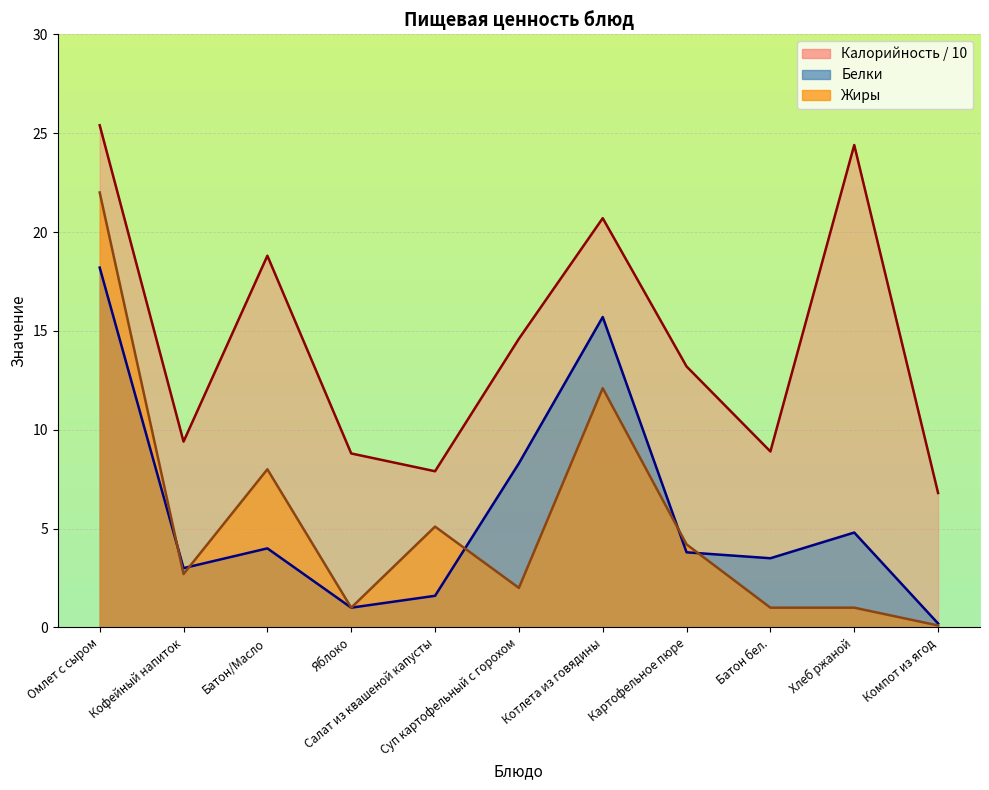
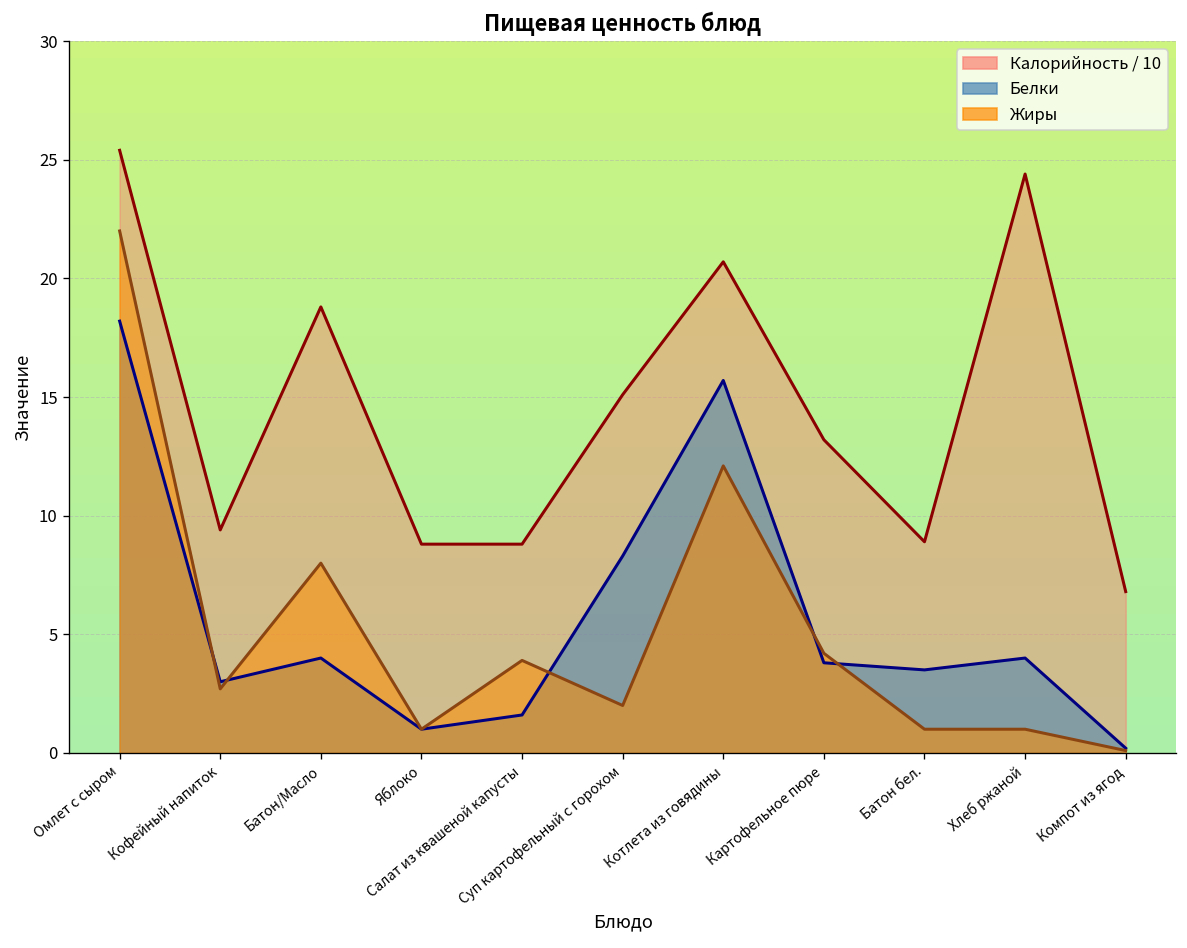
Калорийность / 10, Салат из квашеной капусты: 7.9 -> 8.8
Жиры, Салат из квашеной капусты: 5.1 -> 3.9
Калорийность / 10, Суп картофельный с горохом: 14.6 -> 15.1
Белки, Хлеб ржаной: 4.8 -> 4.0
